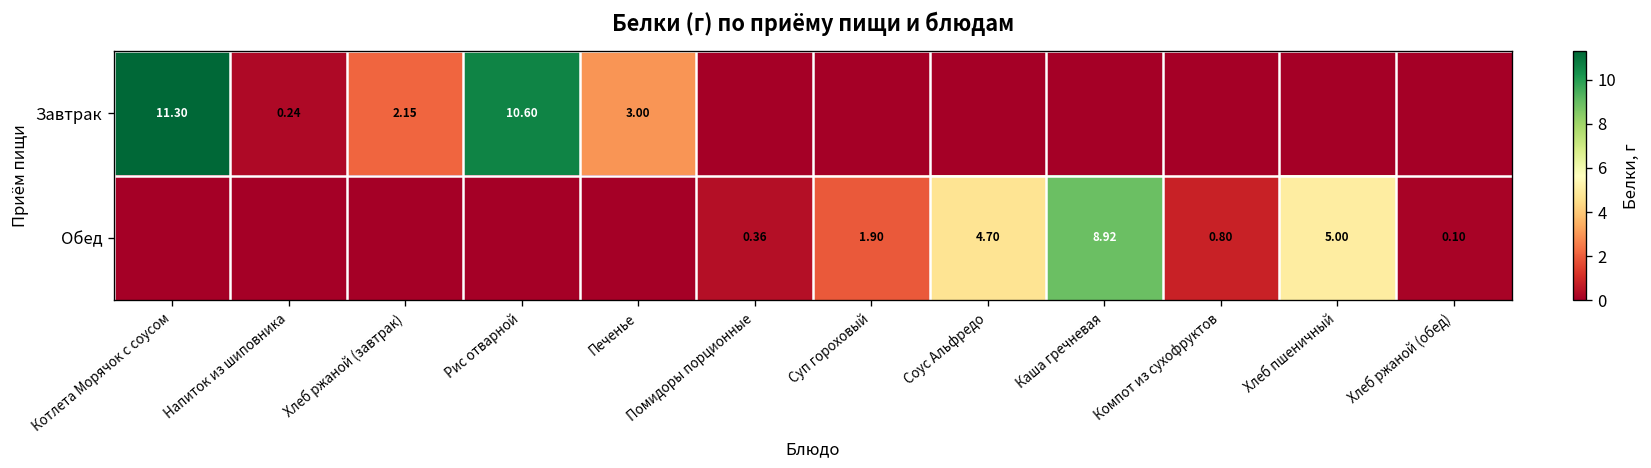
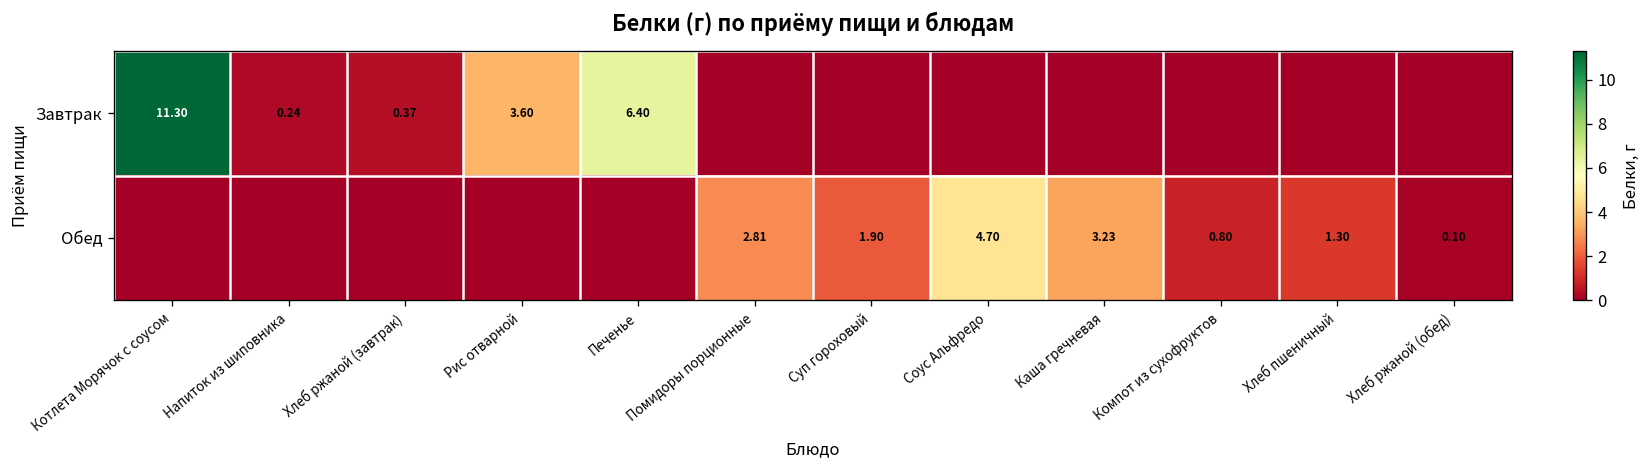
Завтрак, Хлеб ржаной (завтрак): 2.15 -> 0.37
Завтрак, Рис отварной: 10.60 -> 3.60
Завтрак, Печенье: 3.00 -> 6.40
Обед, Помидоры порционные: 0.36 -> 2.81
Обед, Каша гречневая: 8.92 -> 3.23
Обед, Хлеб пшеничный: 5.00 -> 1.30
